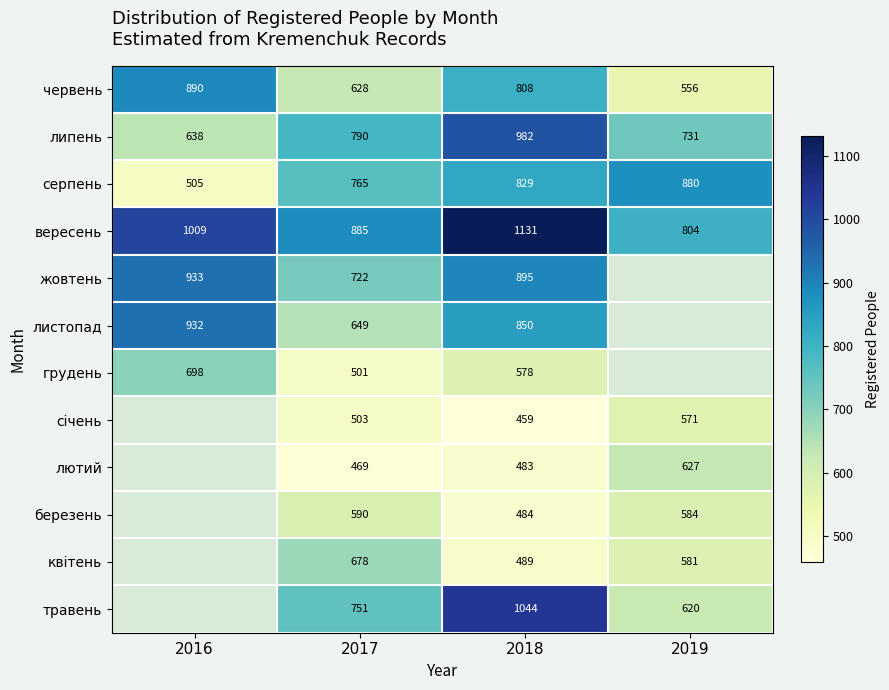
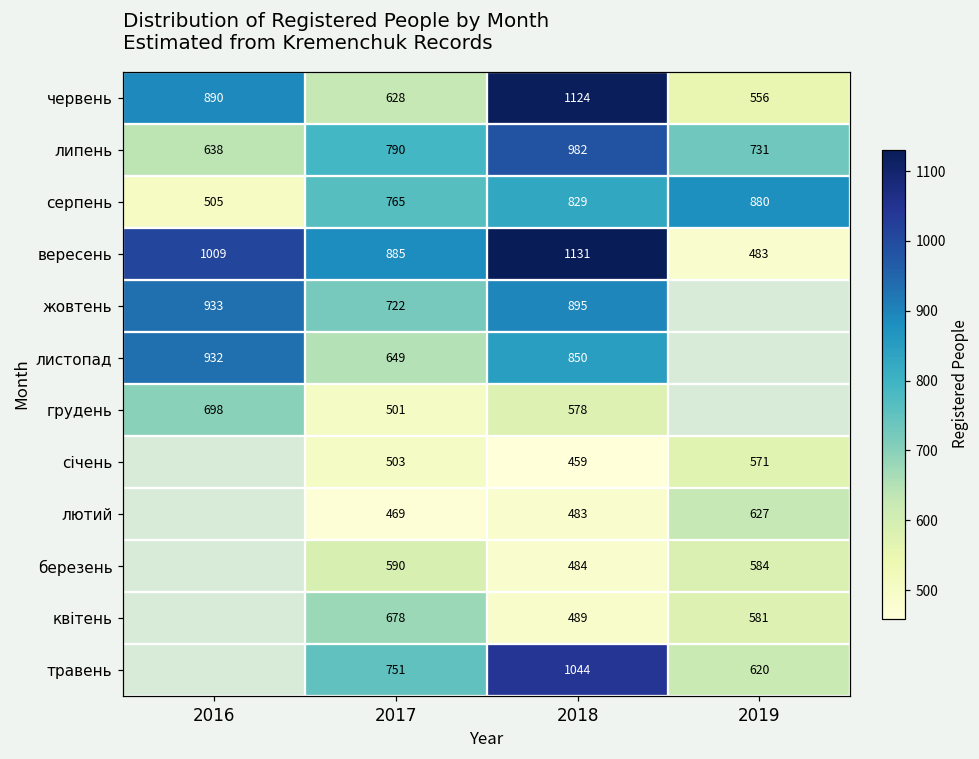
червень, 2018: 808 -> 1124
вересень, 2019: 804 -> 483
